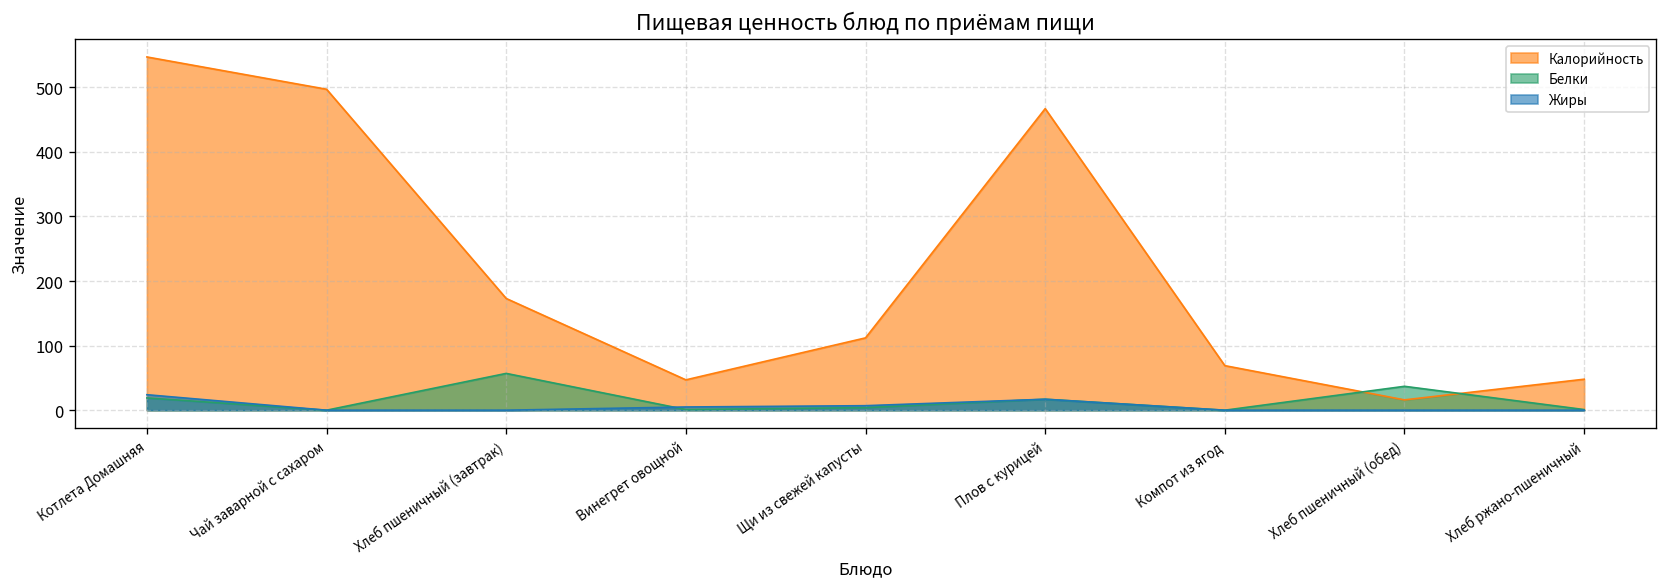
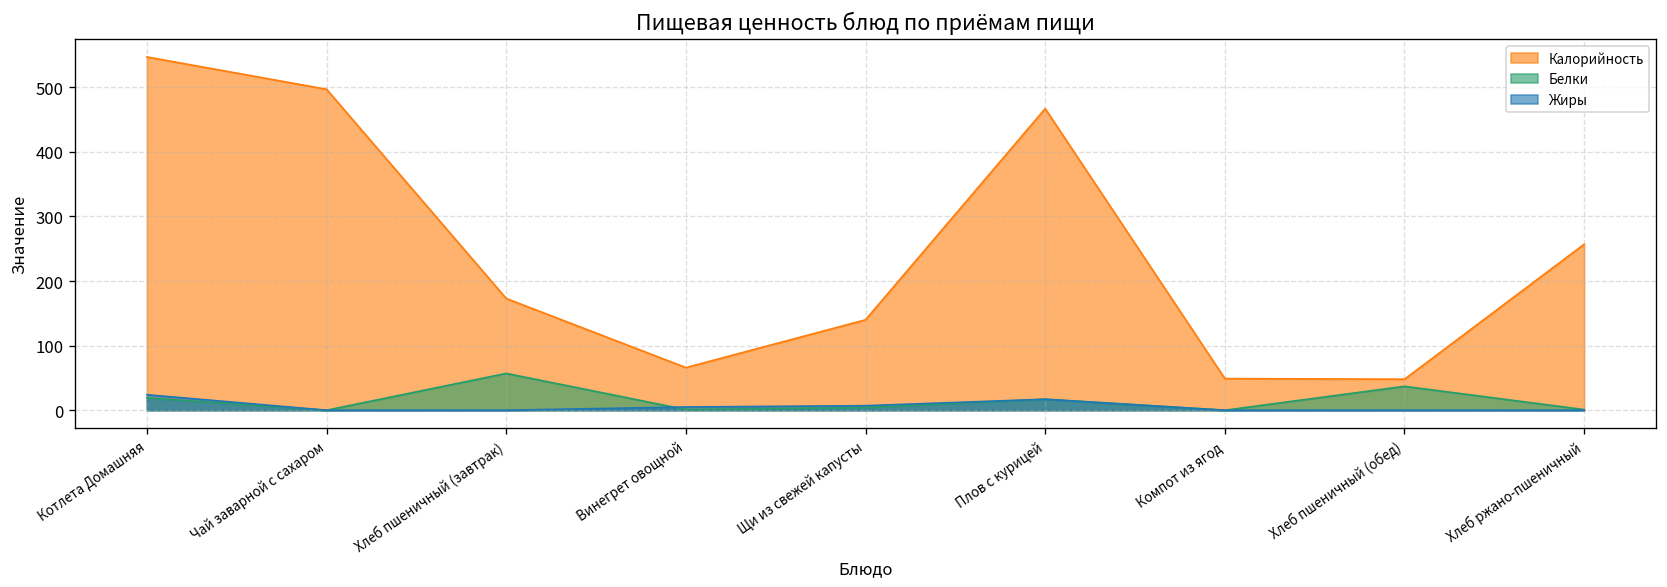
Калорийность, Винегрет овощной: 50 -> 70
Калорийность, Щи из свежей капусты: 110 -> 140
Калорийность, Компот из ягод: 70 -> 50
Калорийность, Хлеб пшеничный (обед): 20 -> 50
Калорийность, Хлеб ржано-пшеничный: 50 -> 260
